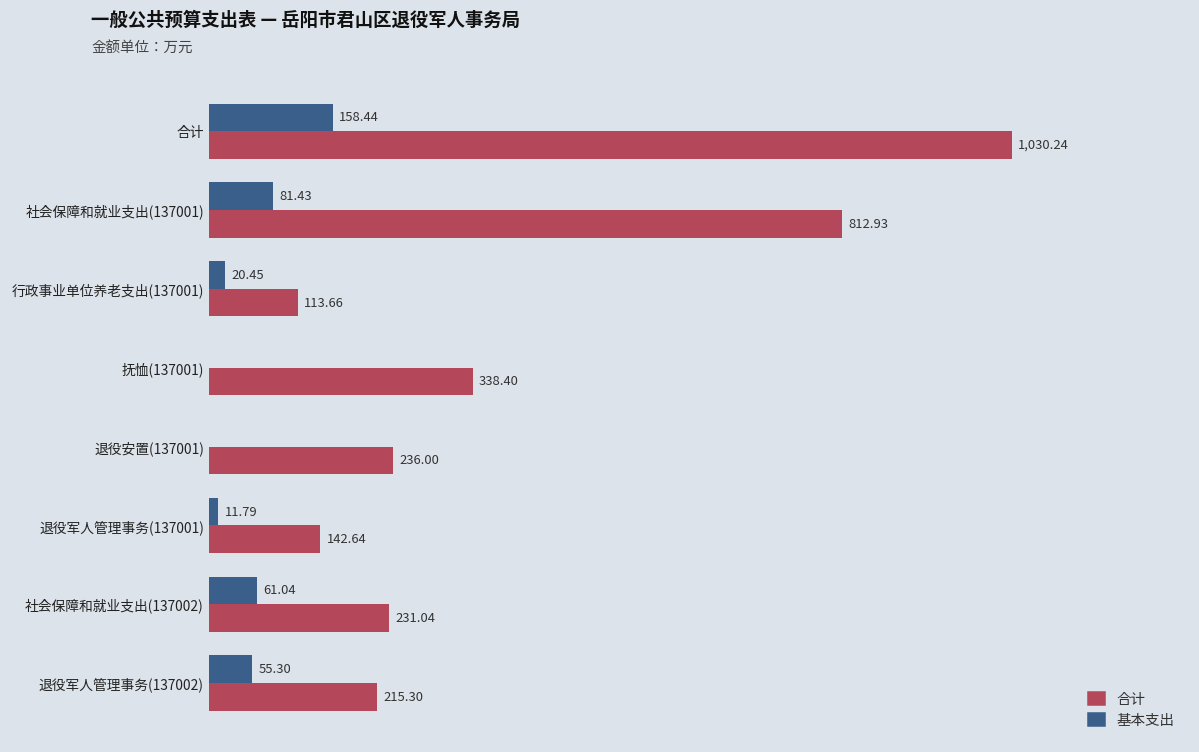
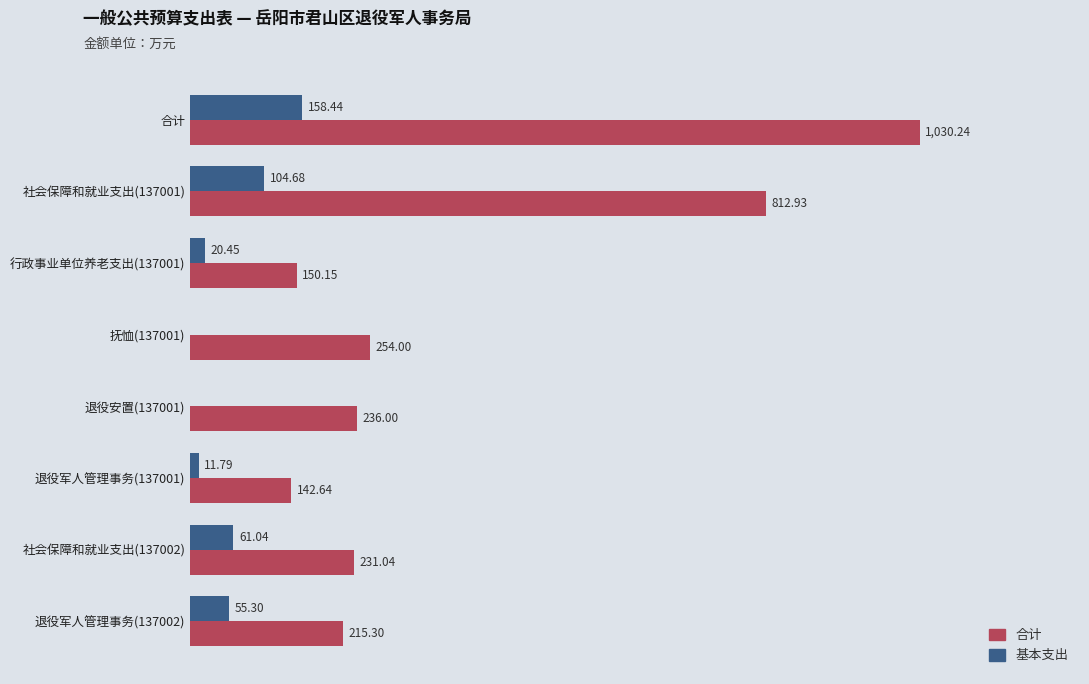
基本支出, 社会保障和就业支出(137001): 81.43 -> 104.68
合计, 行政事业单位养老支出(137001): 113.66 -> 150.15
合计, 抚恤(137001): 338.40 -> 254.00
